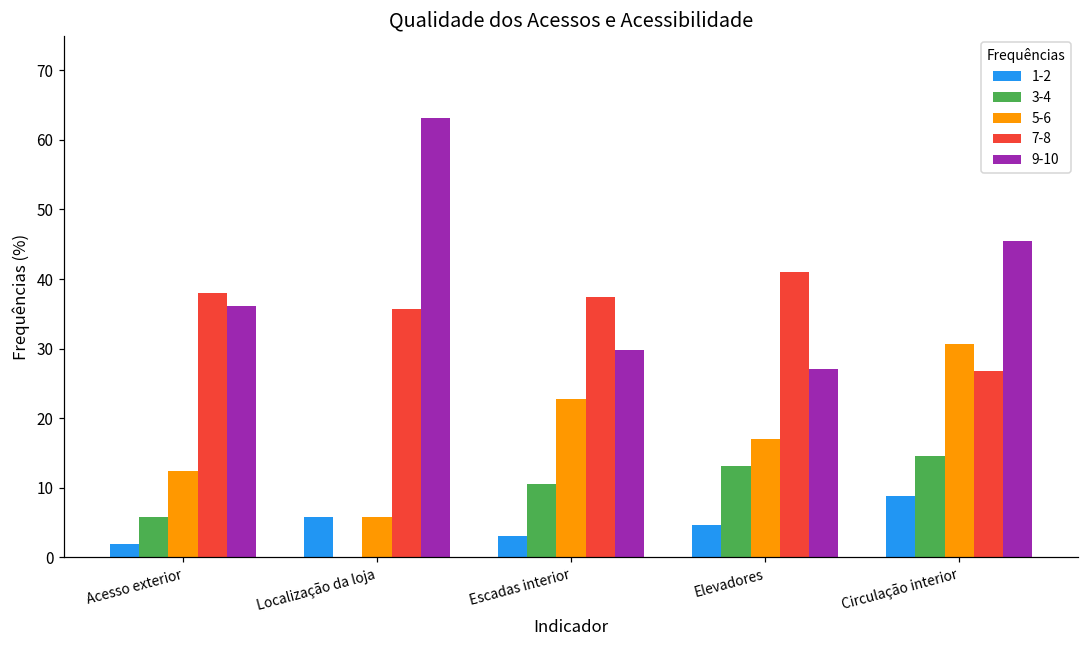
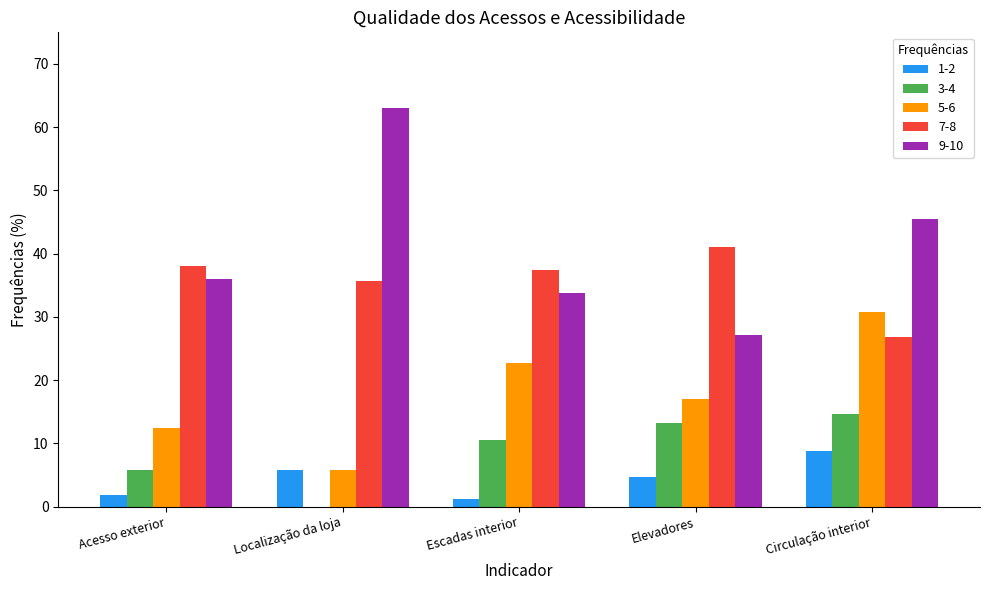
1-2, Escadas interior: 3 -> 1
9-10, Escadas interior: 30 -> 34
